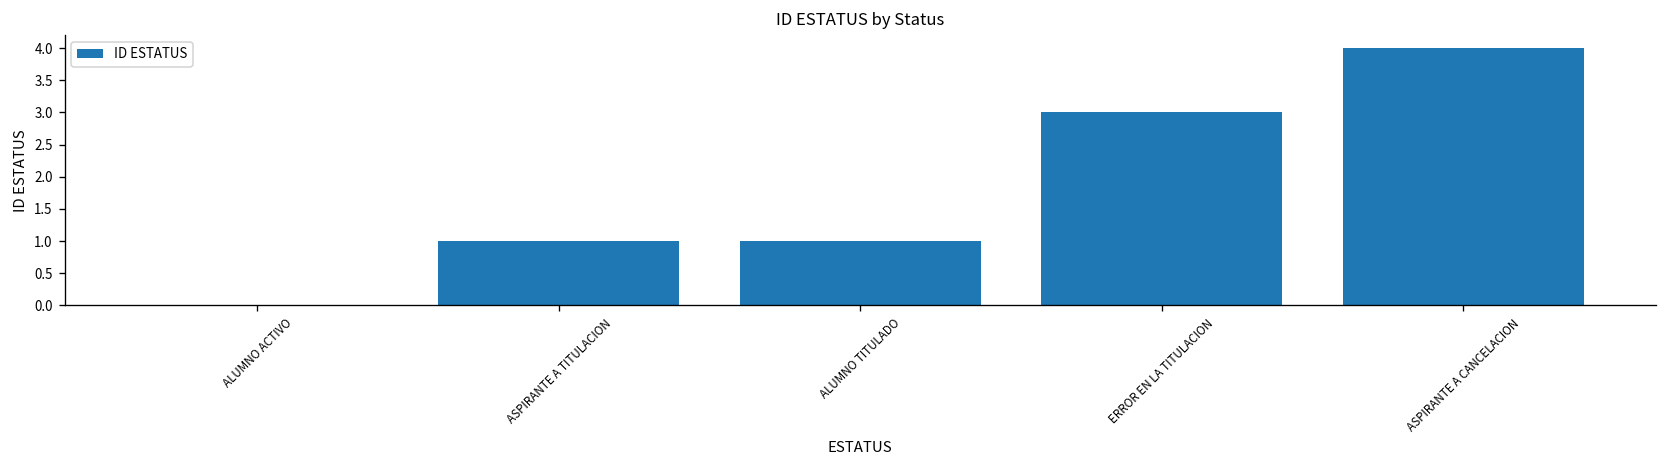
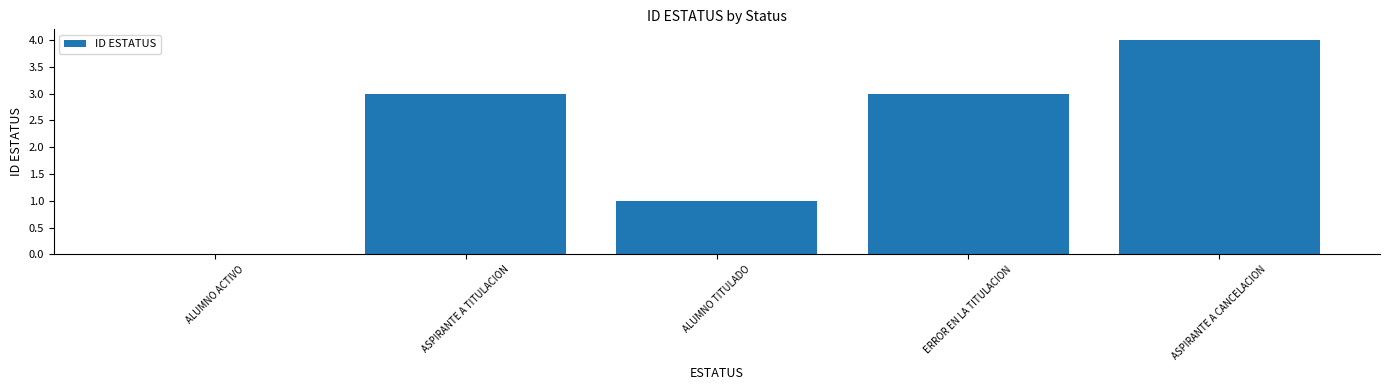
ASPIRANTE A TITULACION: 1 -> 3
